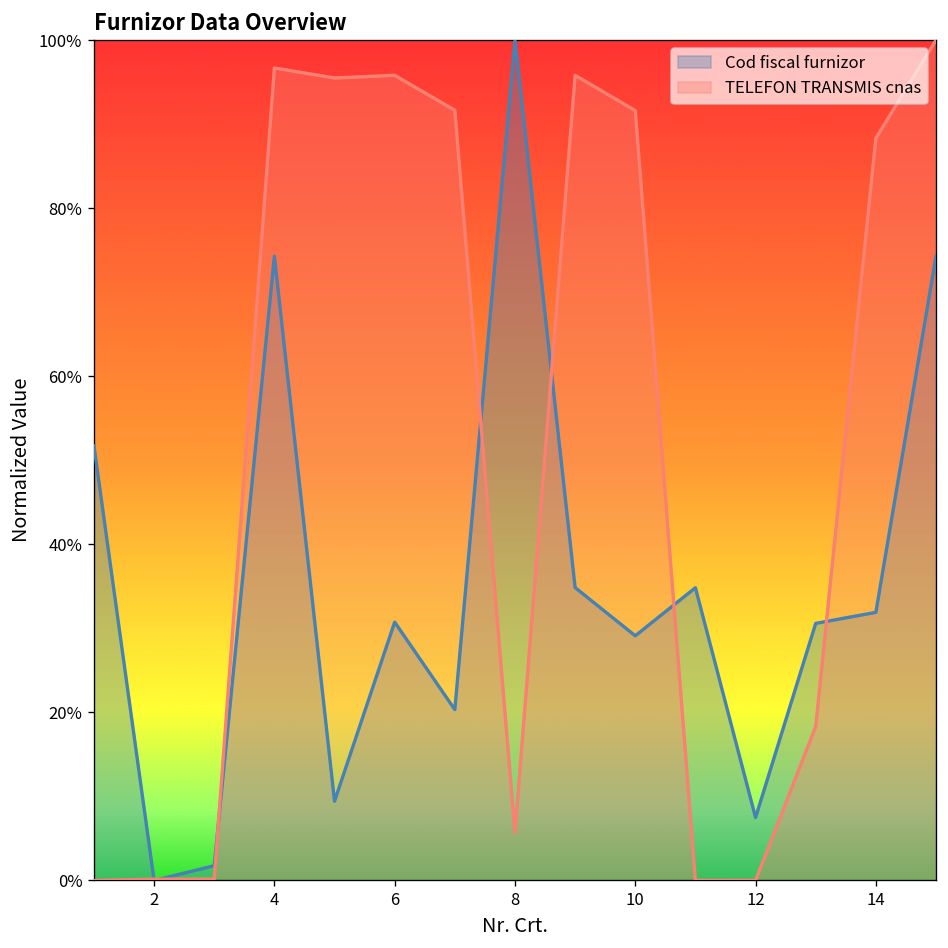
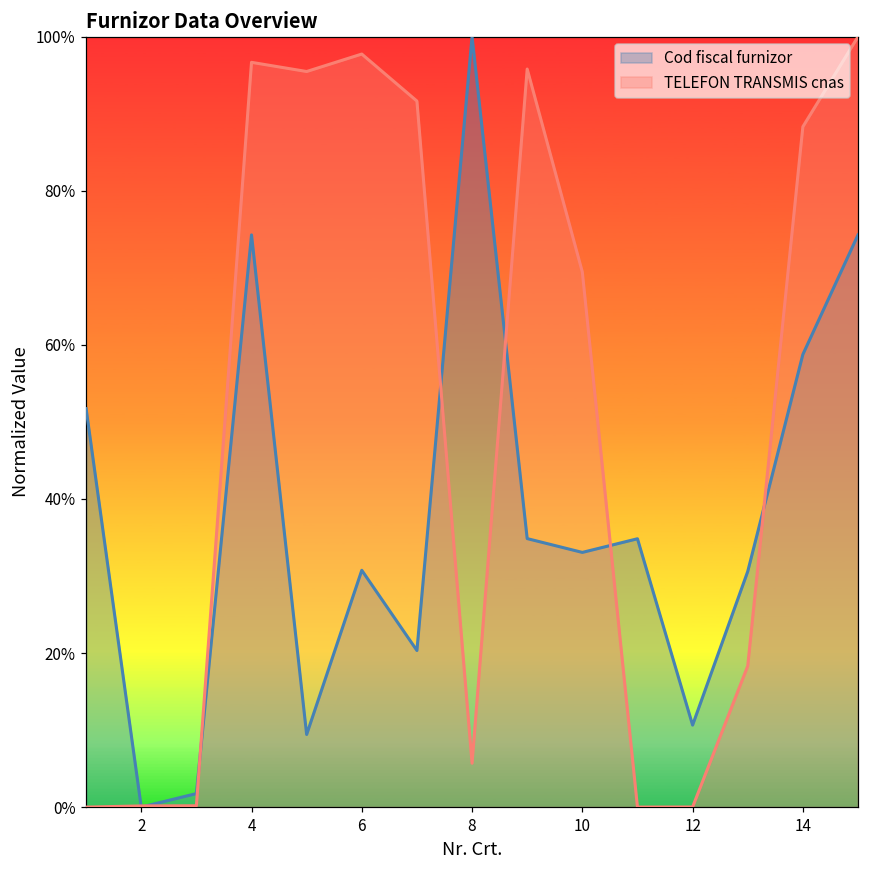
TELEFON TRANSMIS cnas, 6: 96% -> 98%
Cod fiscal furnizor, 10: 29% -> 33%
TELEFON TRANSMIS cnas, 10: 92% -> 69%
Cod fiscal furnizor, 12: 7% -> 11%
Cod fiscal furnizor, 14: 32% -> 59%
